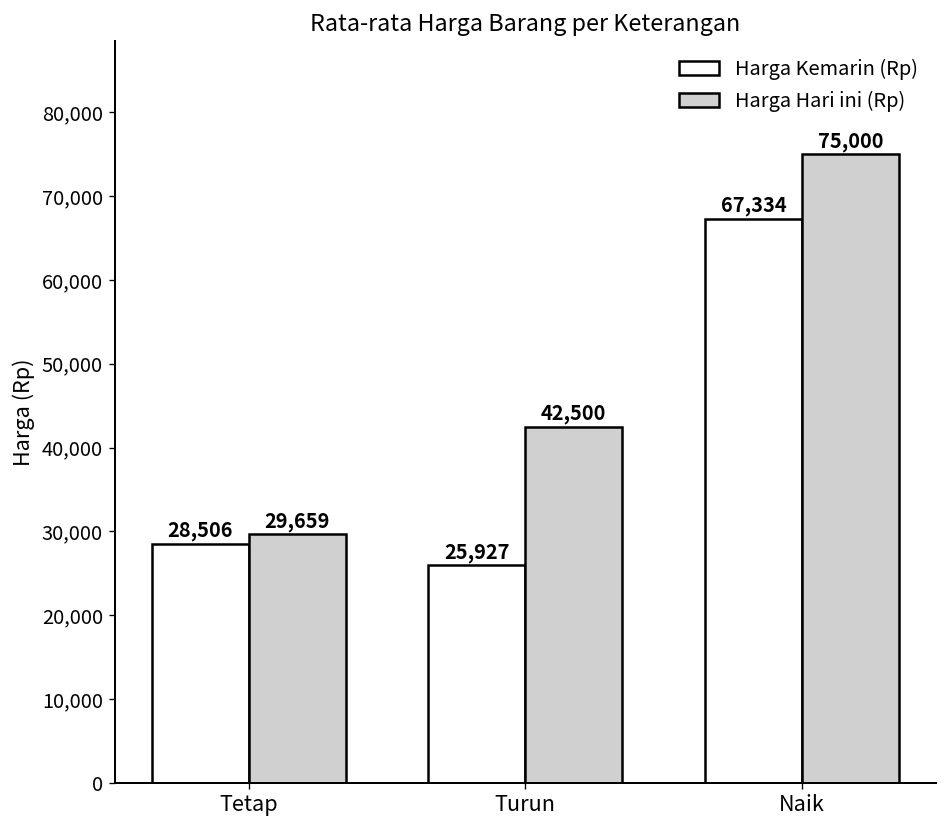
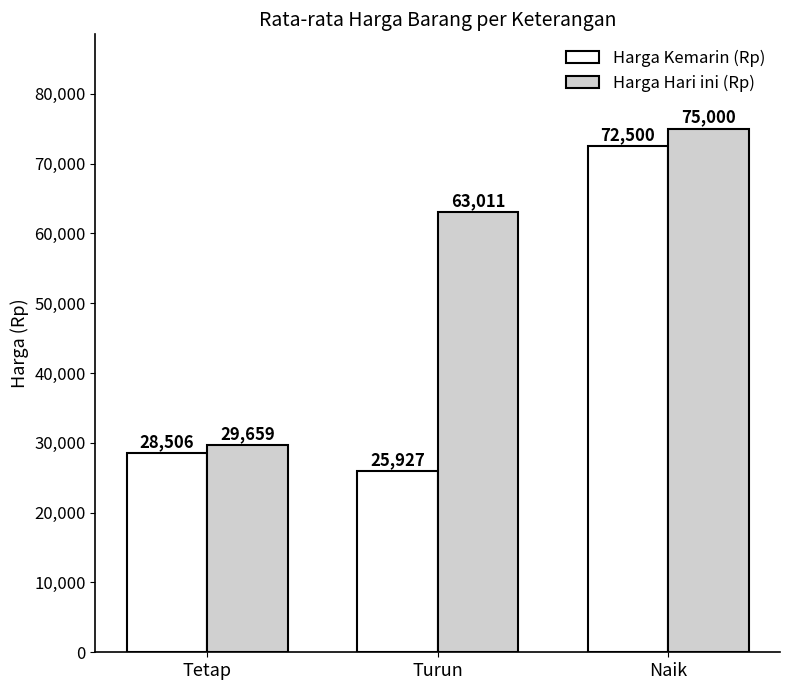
Harga Hari ini (Rp), Turun: 42,500 -> 63,011
Harga Kemarin (Rp), Naik: 67,334 -> 72,500
